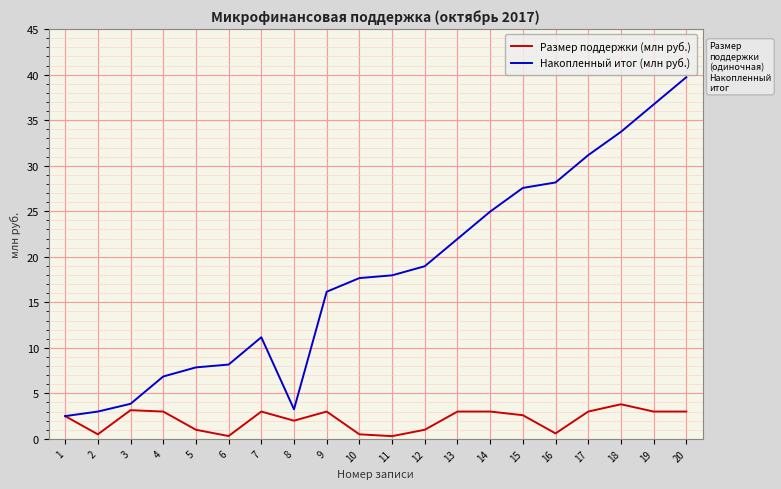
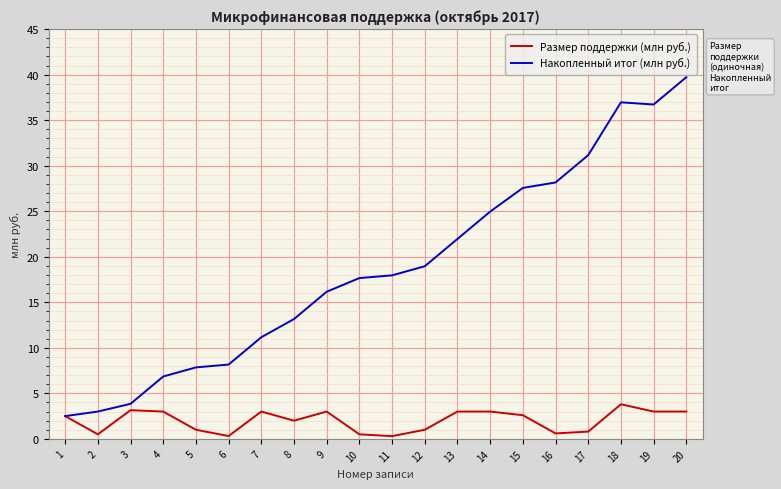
Накопленный итог (млн руб.), 8: 3 -> 13
Размер поддержки (млн руб.), 17: 3 -> 1
Накопленный итог (млн руб.), 18: 34 -> 37
